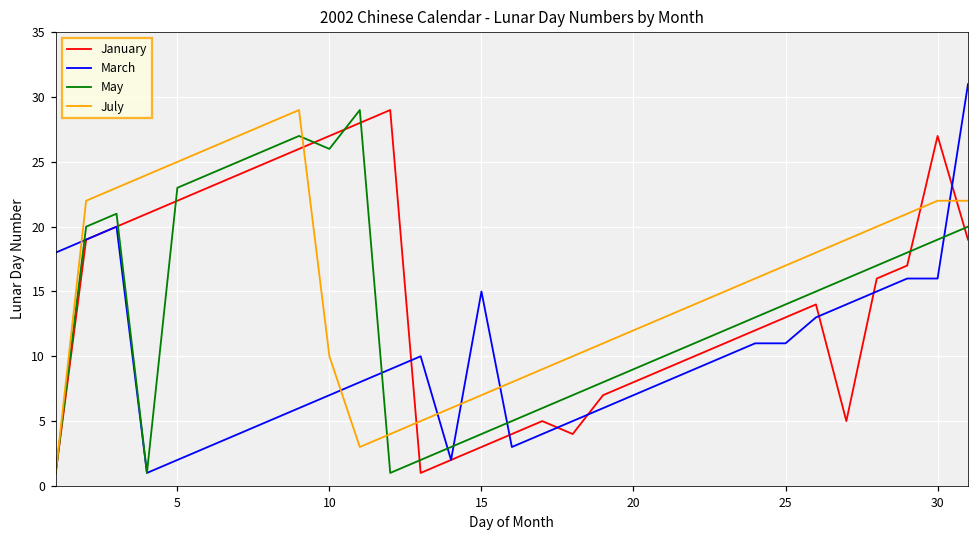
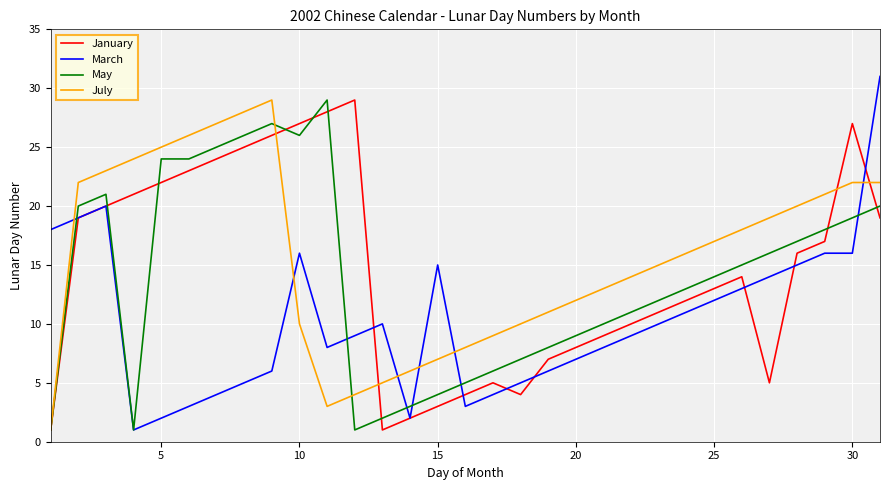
May, 5: 23 -> 24
March, 10: 7 -> 16
March, 25: 11 -> 12
